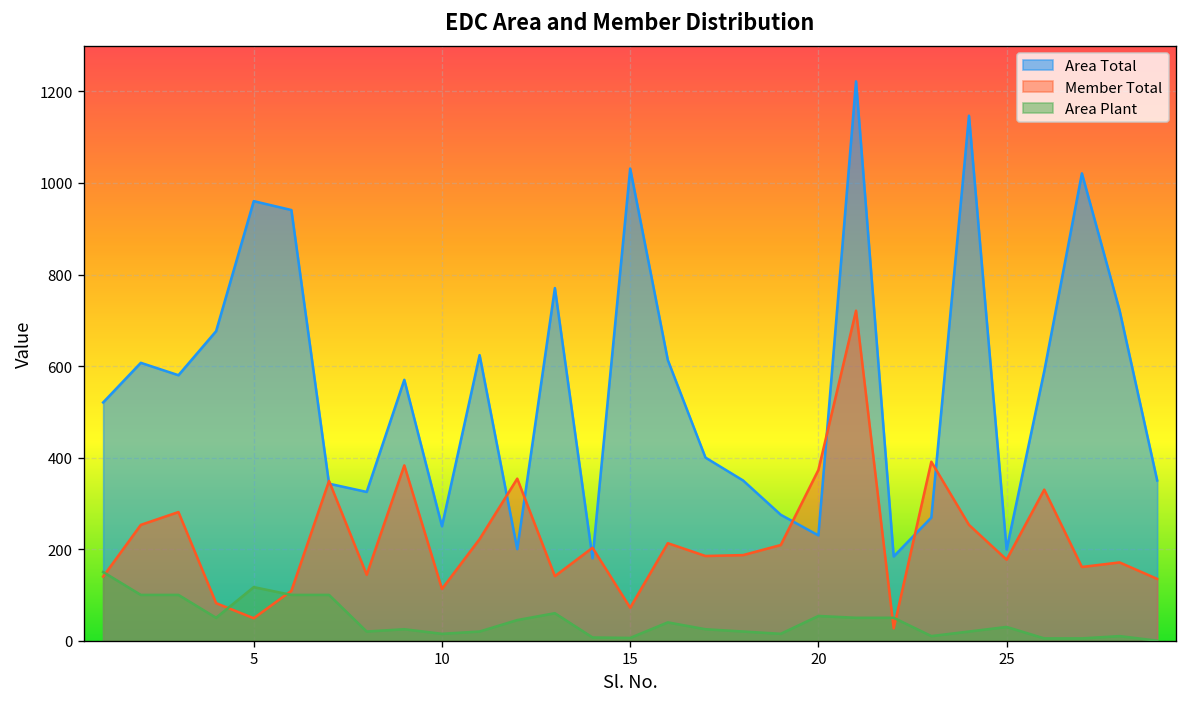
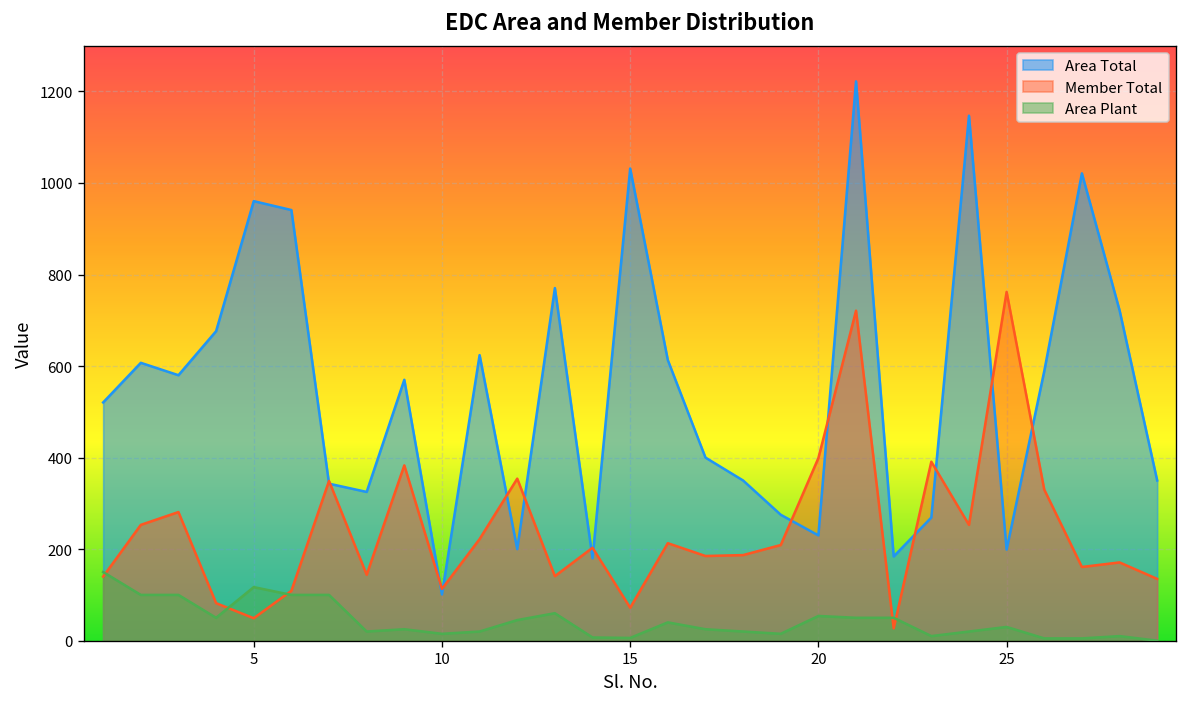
Area Total, 10: 250 -> 100
Member Total, 20: 370 -> 400
Member Total, 25: 180 -> 760
